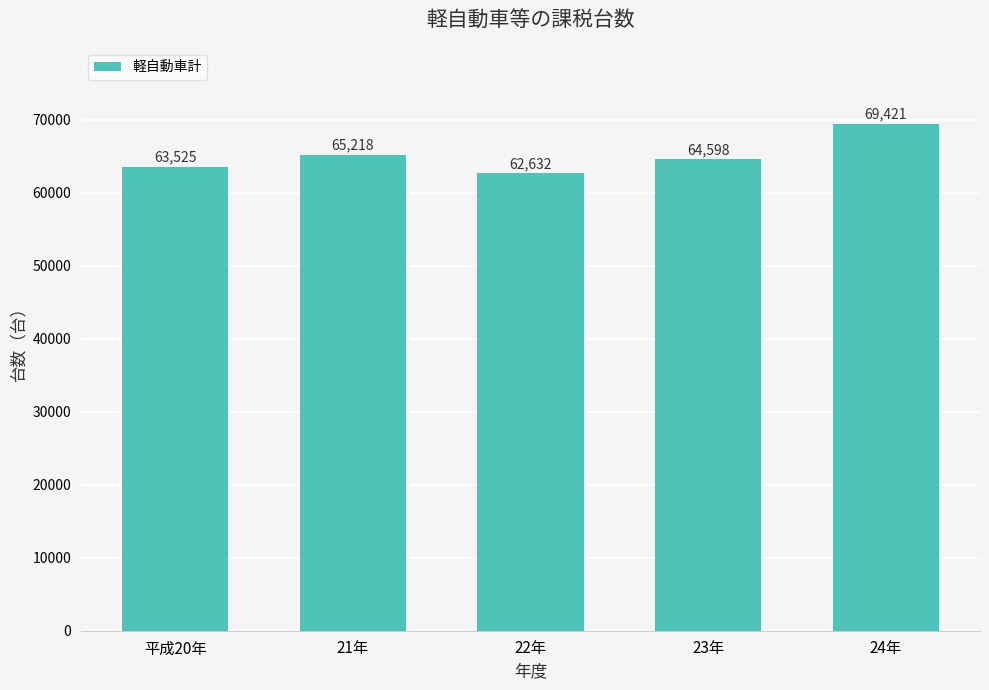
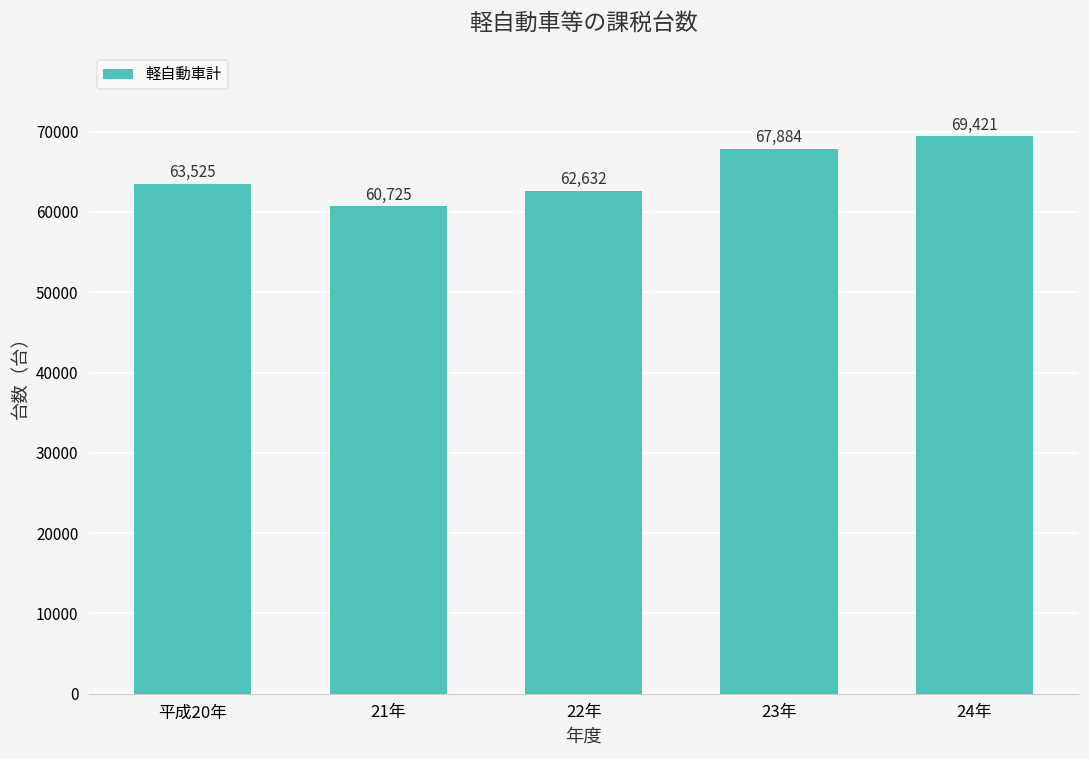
21年: 65,218 -> 60,725
23年: 64,598 -> 67,884
